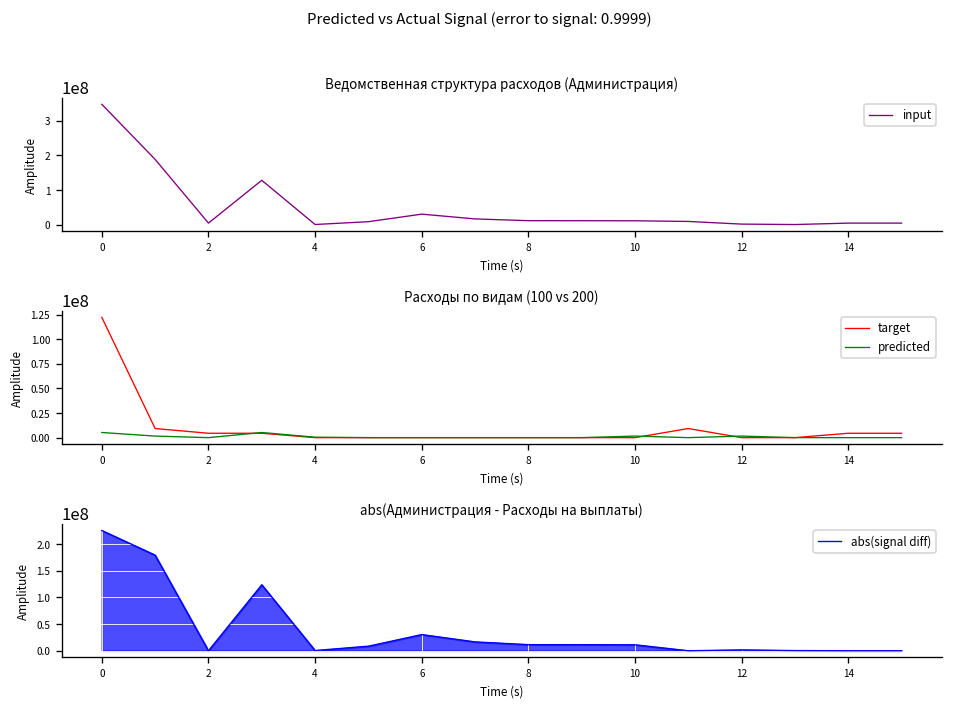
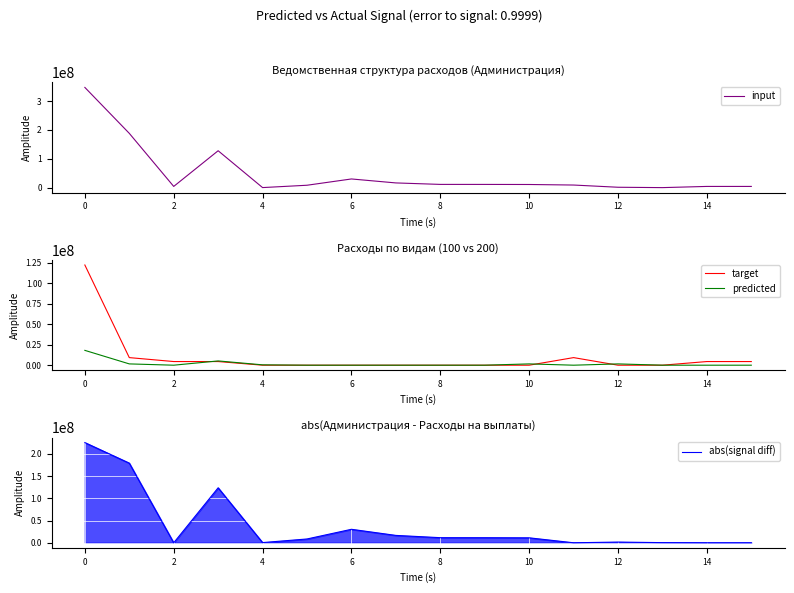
Расходы по видам (100 vs 200), predicted, 0: 10000000 -> 20000000
